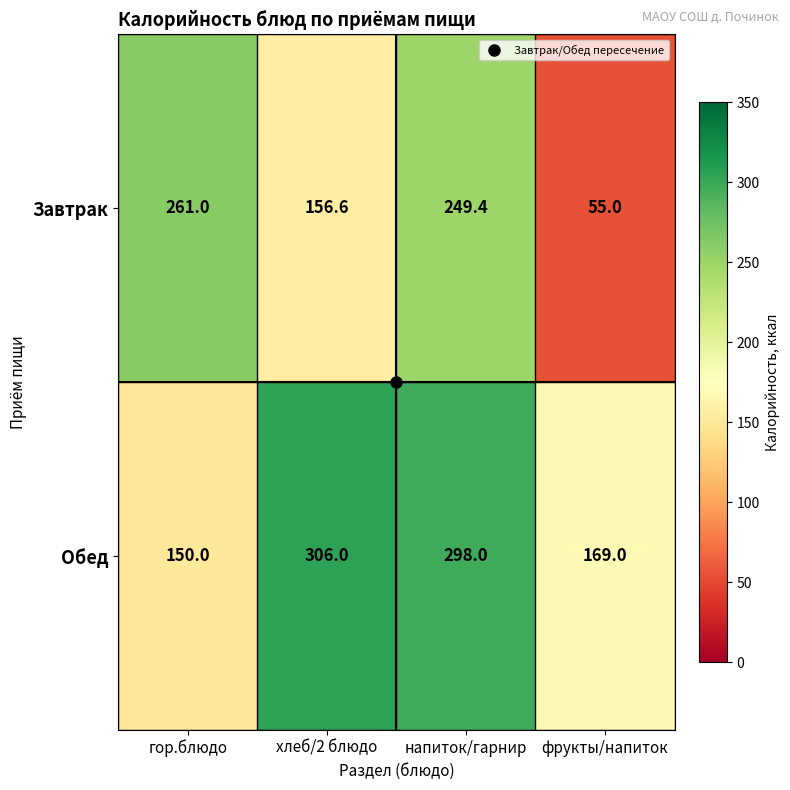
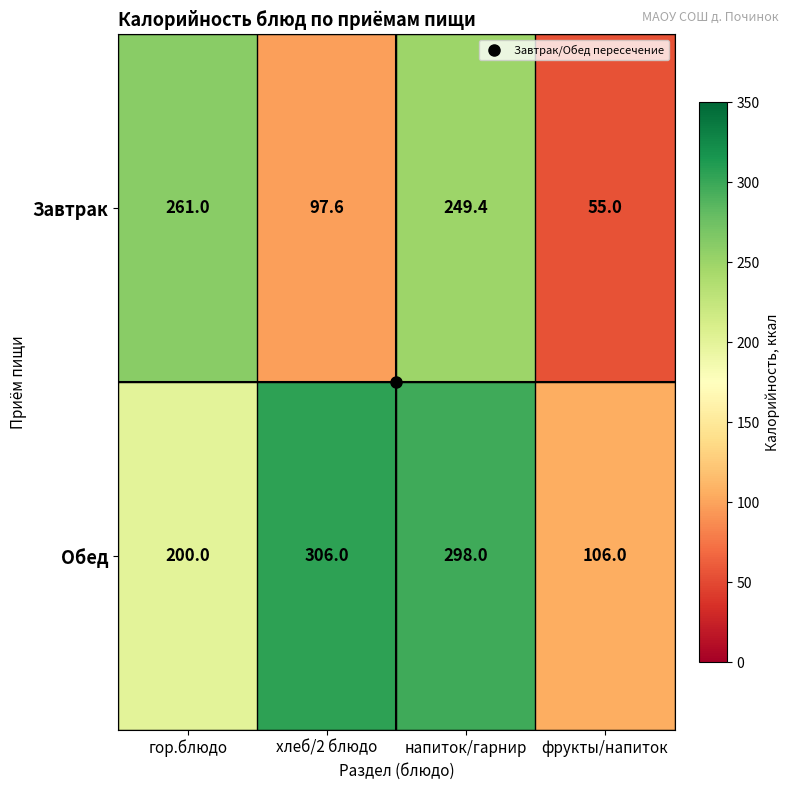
Завтрак, хлеб/2 блюдо: 156.6 -> 97.6
Обед, гор.блюдо: 150.0 -> 200.0
Обед, фрукты/напиток: 169.0 -> 106.0
